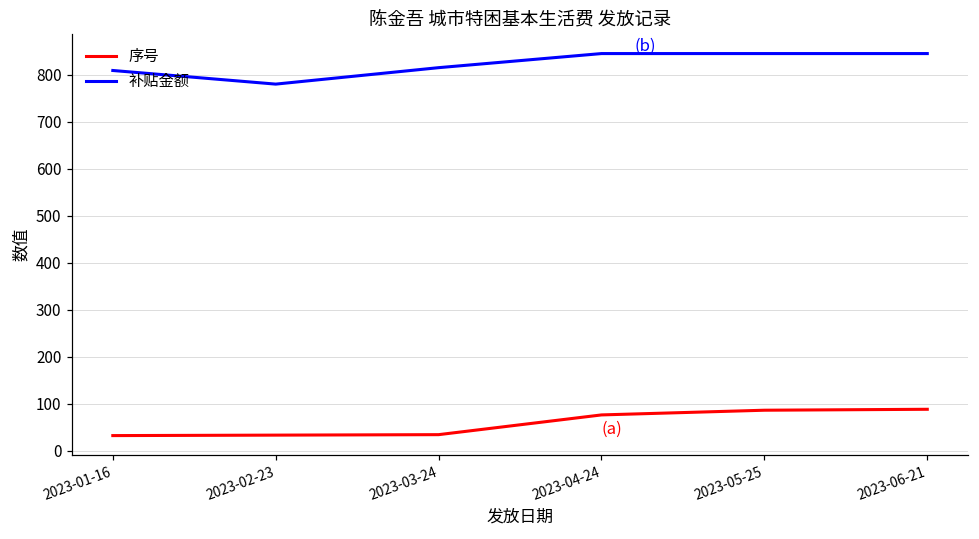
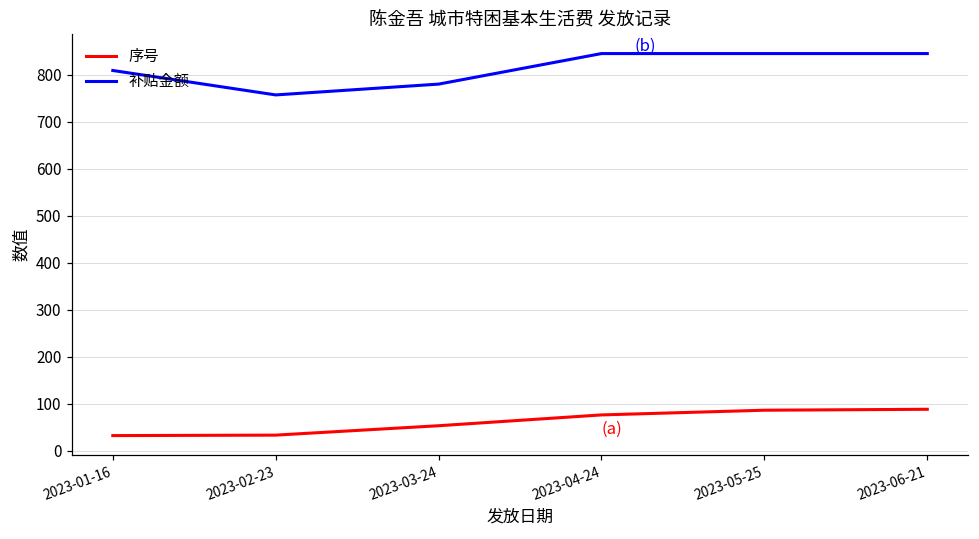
补贴金额, 2023-02-23: 780 -> 760
序号, 2023-03-24: 30 -> 50
补贴金额, 2023-03-24: 820 -> 780
